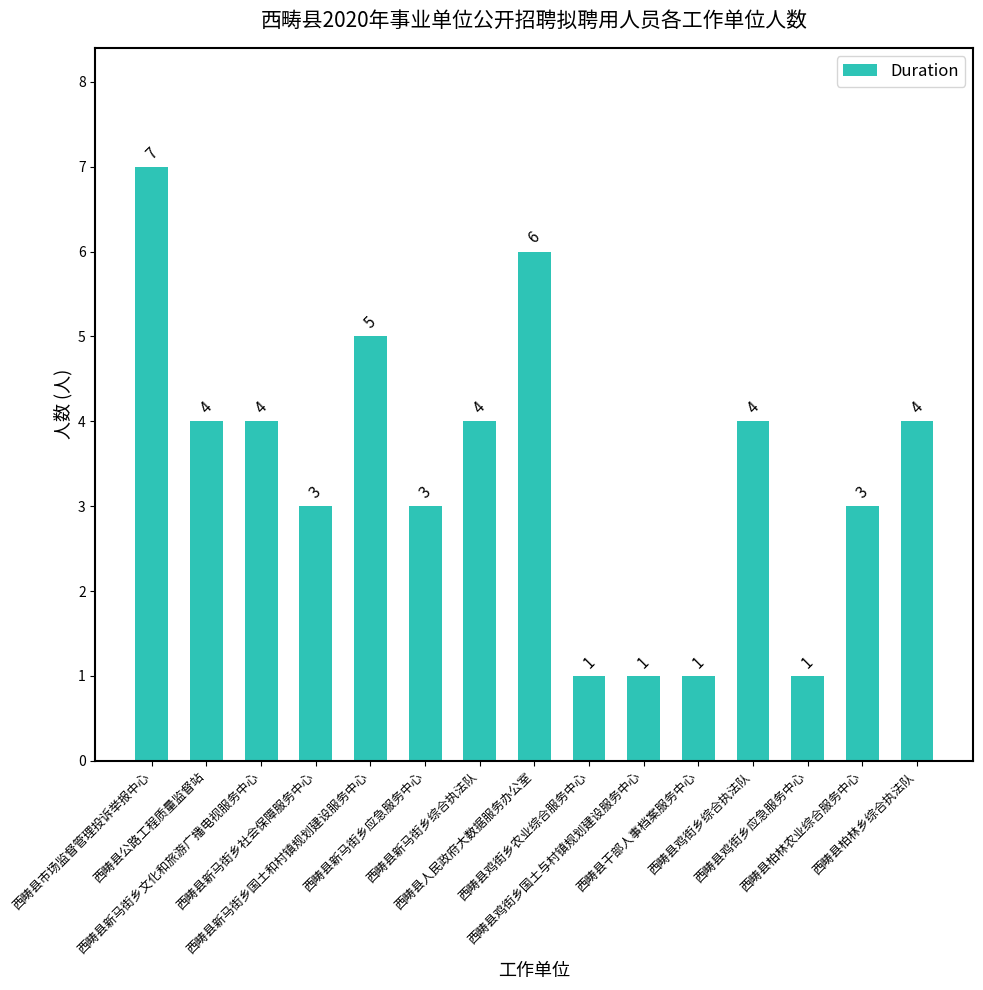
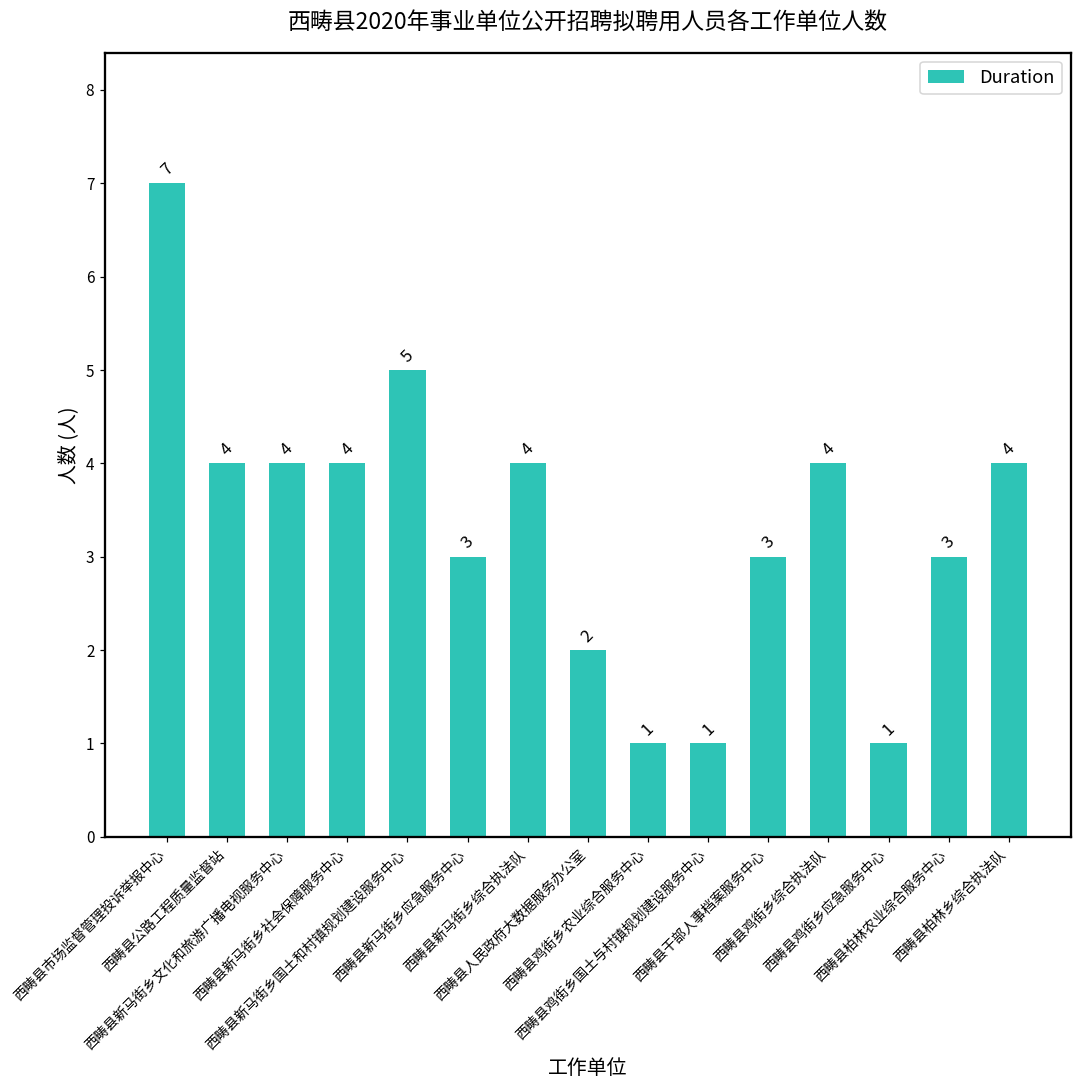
西畴县新马街乡社会保障服务中心: 3 -> 4
西畴县人民政府大数据服务办公室: 6 -> 2
西畴县干部人事档案服务中心: 1 -> 3
